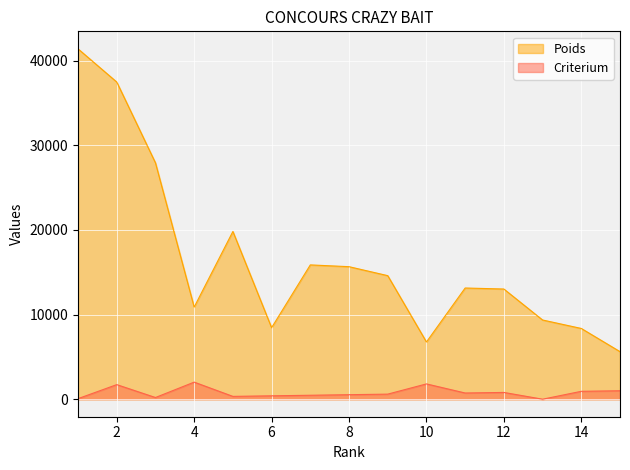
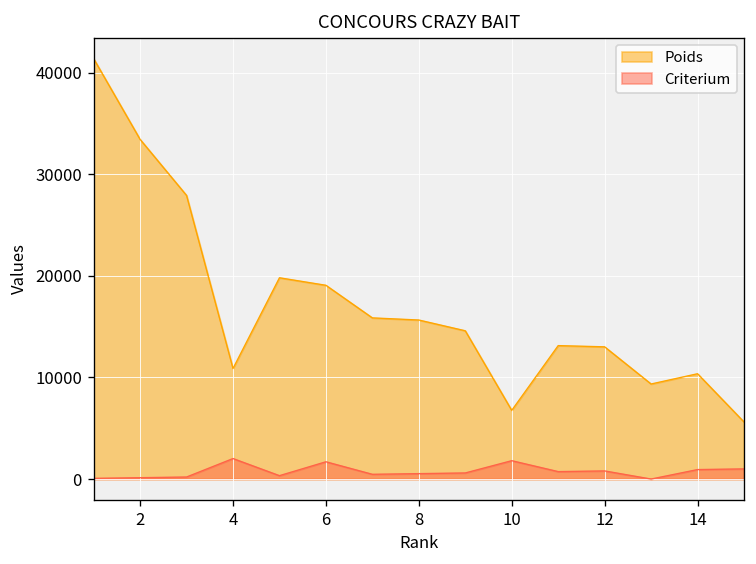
Poids, 2: 37000 -> 33000
Criterium, 2: 2000 -> 0
Poids, 6: 8000 -> 19000
Criterium, 6: 0 -> 2000
Poids, 14: 8000 -> 10000
